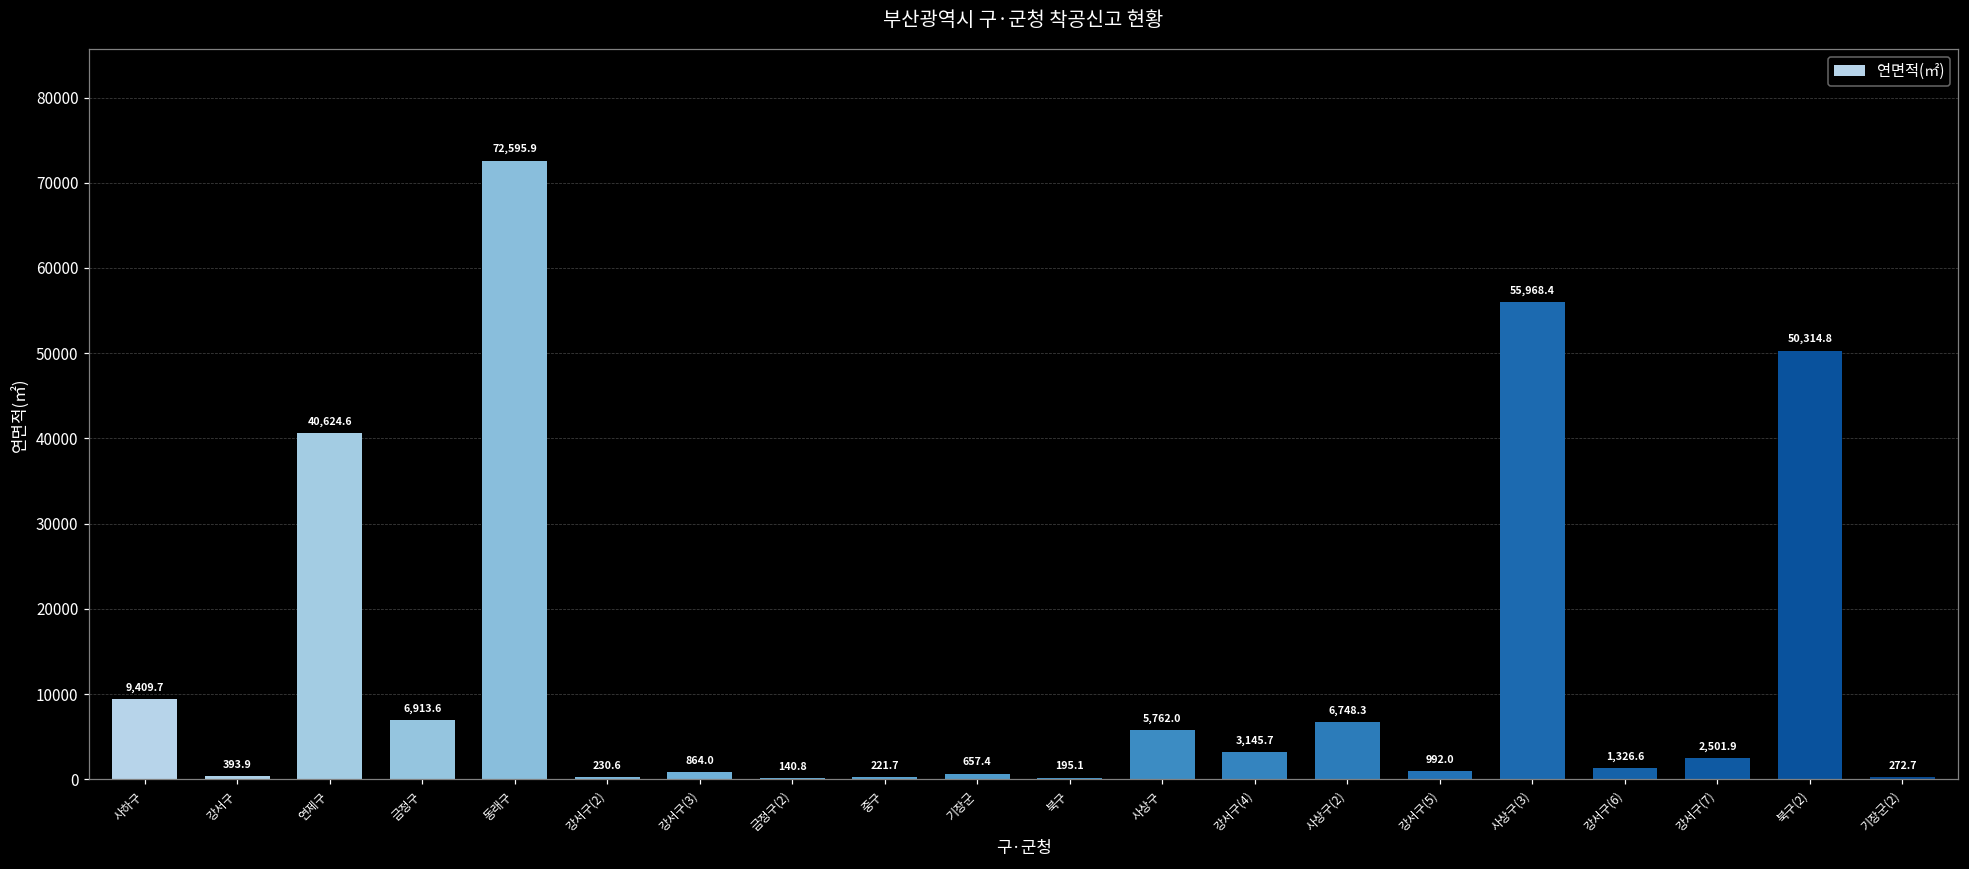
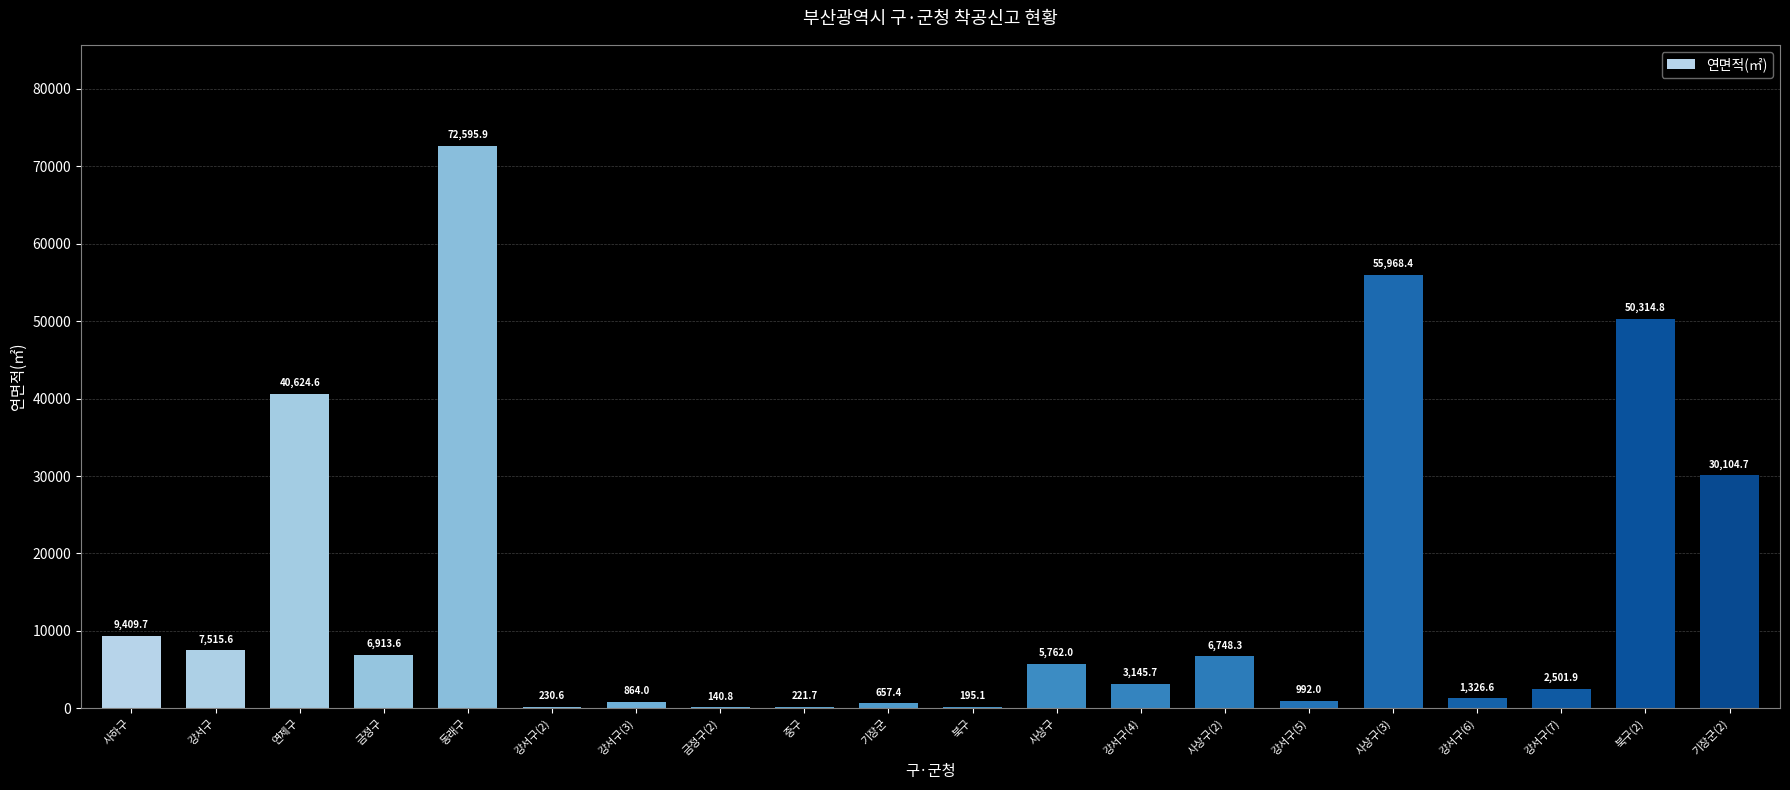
강서구: 393.9 -> 7,515.6
기장군(2): 272.7 -> 30,104.7
